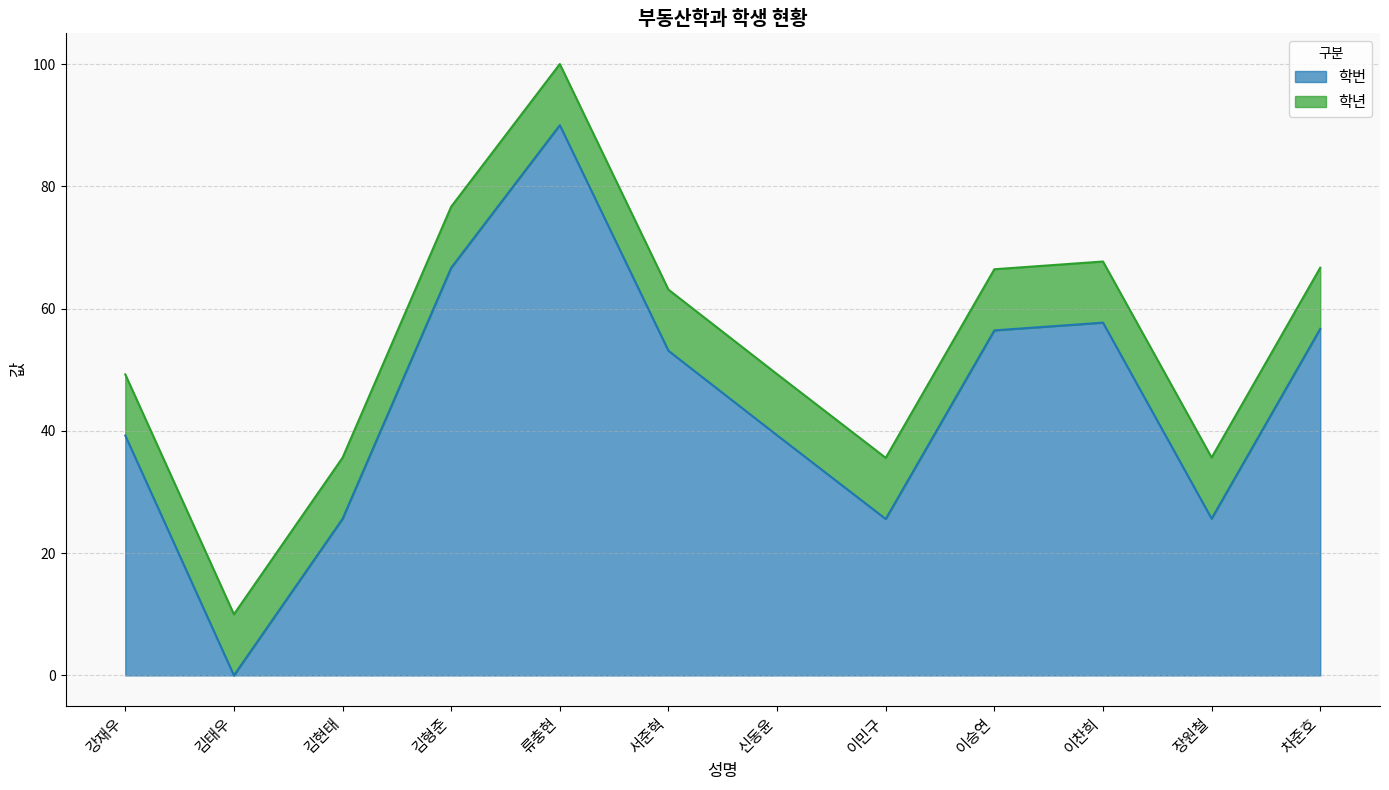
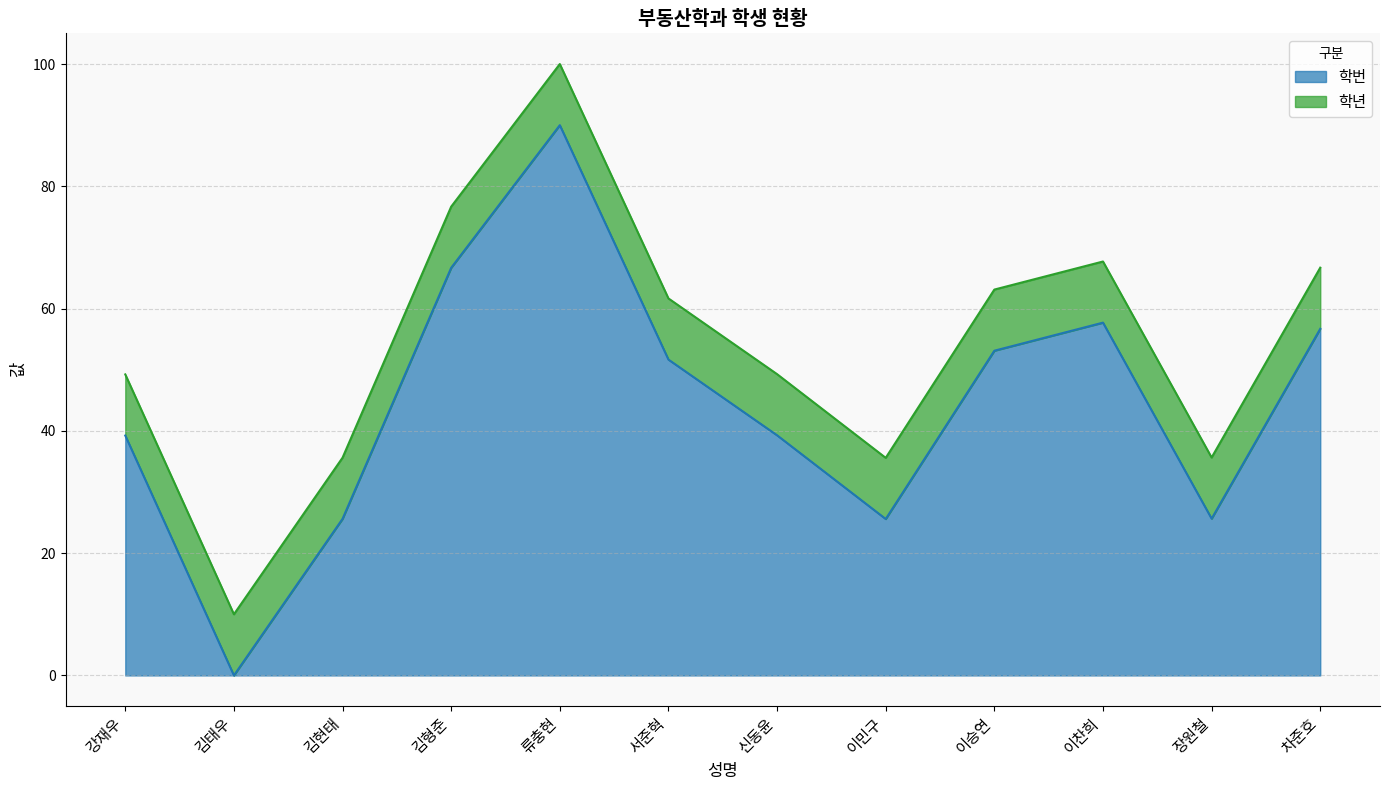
학번, 서준혁: 53 -> 52
학번, 이승연: 56 -> 53
